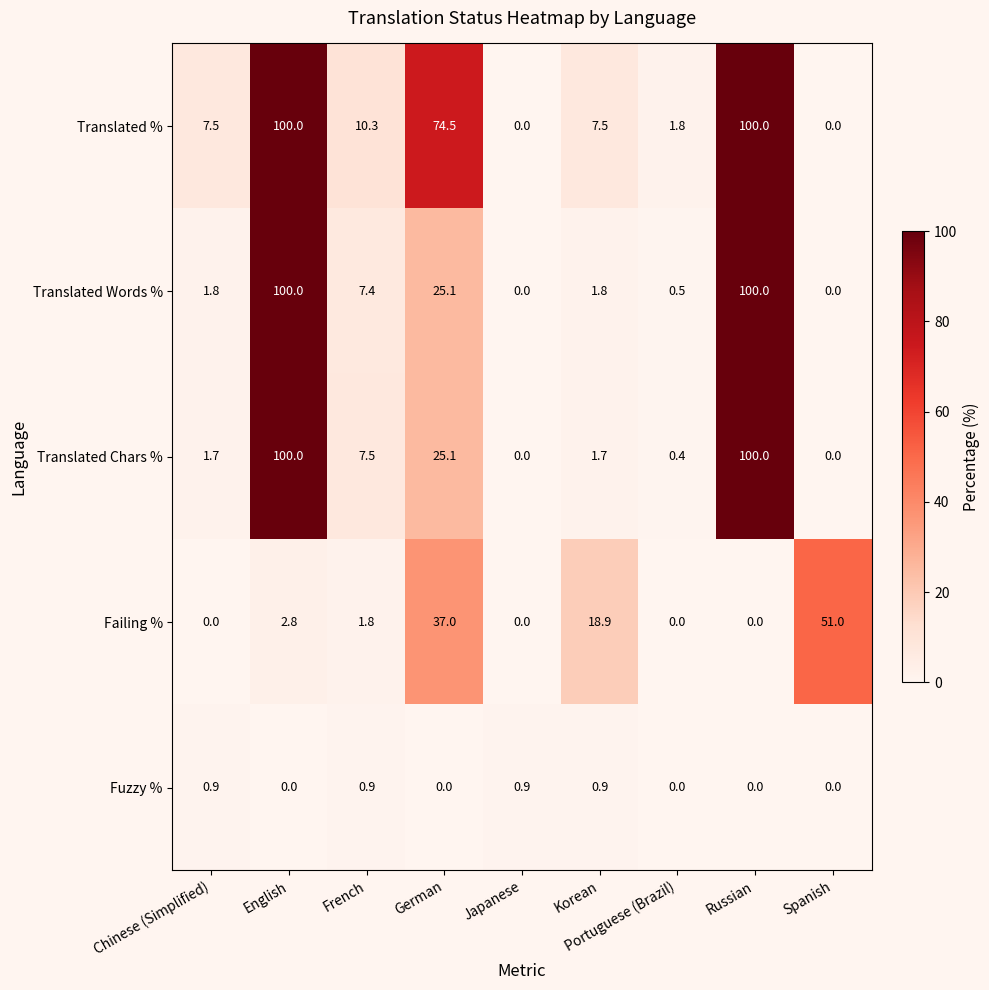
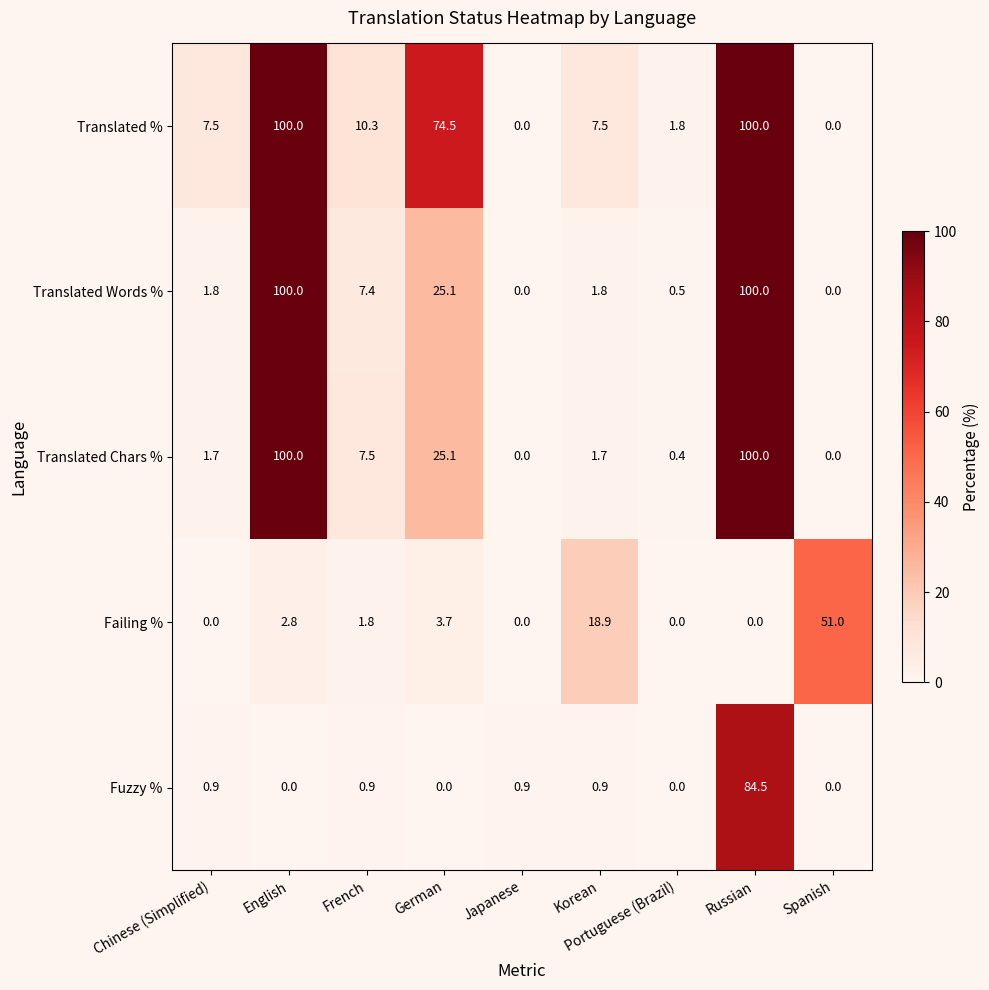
Failing %, German: 37.0 -> 3.7
Fuzzy %, Russian: 0.0 -> 84.5
